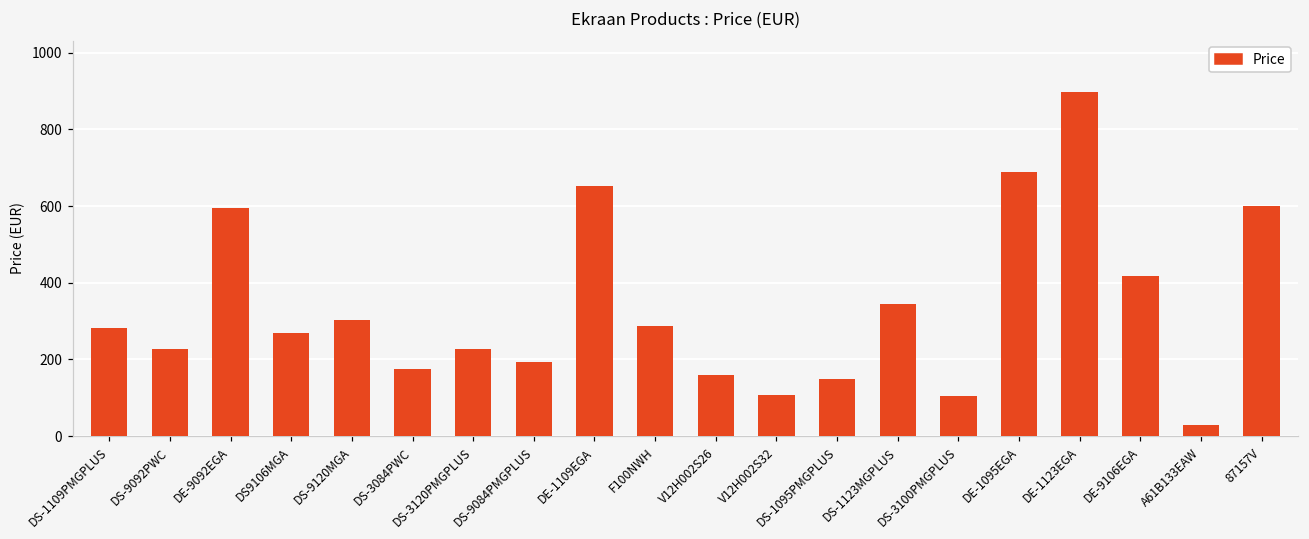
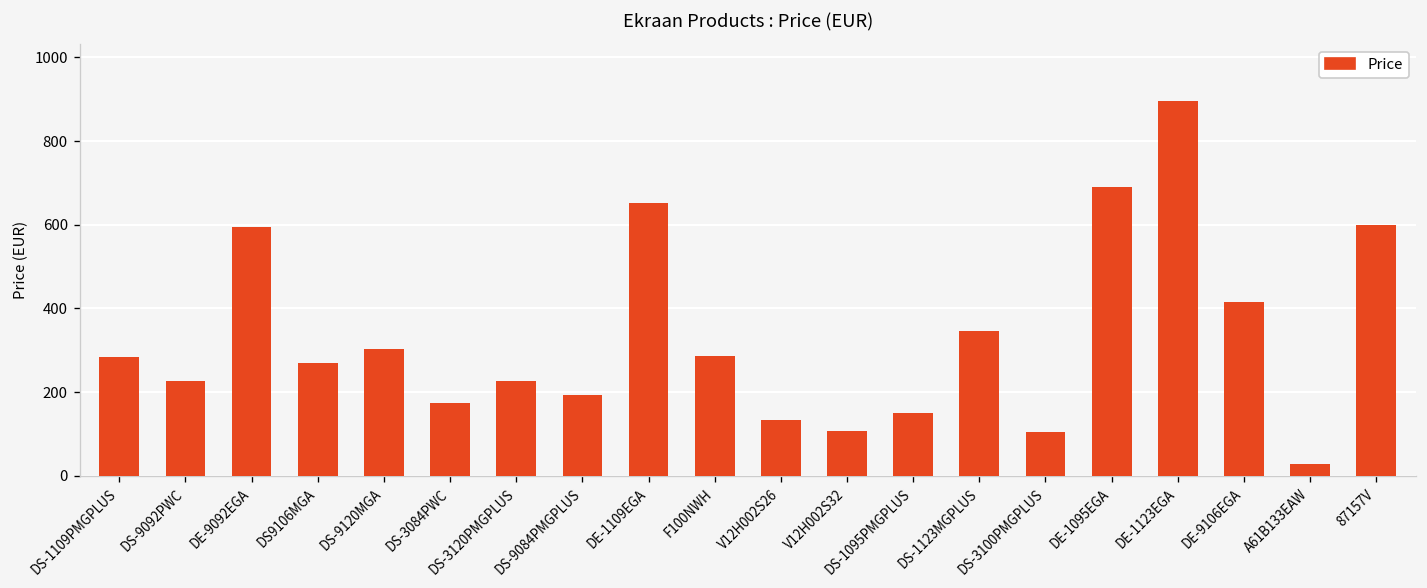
V12H002S26: 160 -> 130
